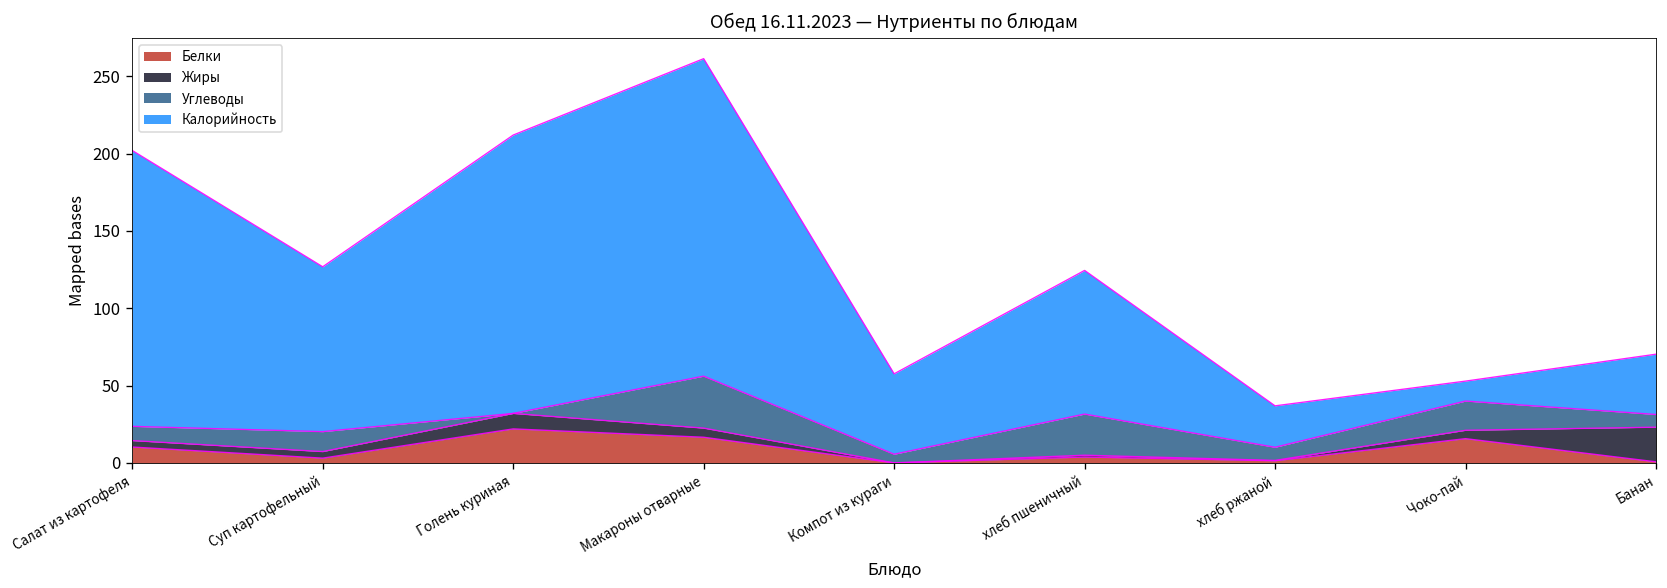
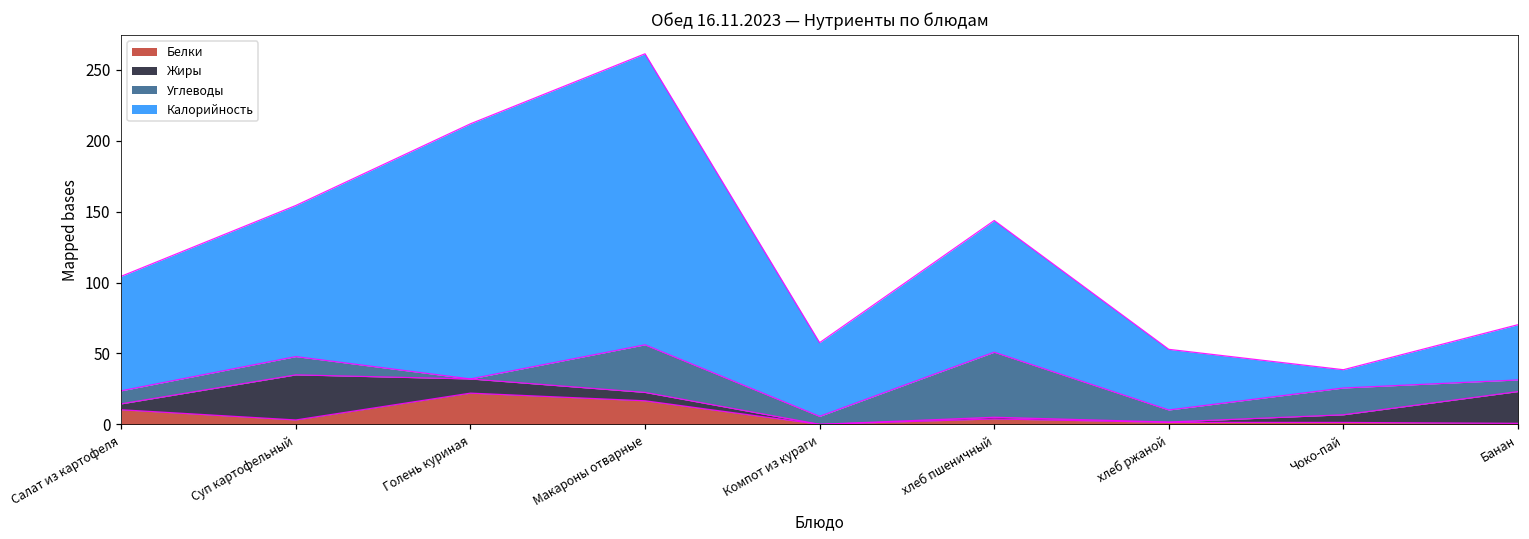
Калорийность, Салат из картофеля: 178 -> 81
Жиры, Суп картофельный: 4 -> 32
Углеводы, хлеб пшеничный: 27 -> 46
Калорийность, хлеб ржаной: 27 -> 43
Белки, Чоко-пай: 16 -> 1
